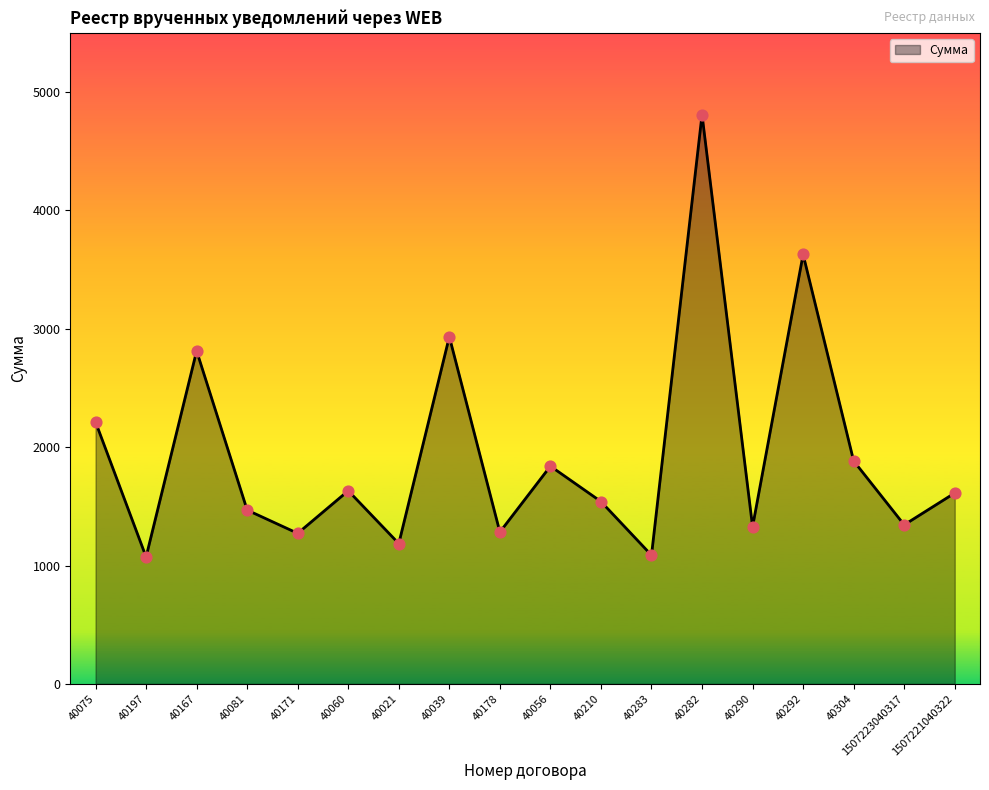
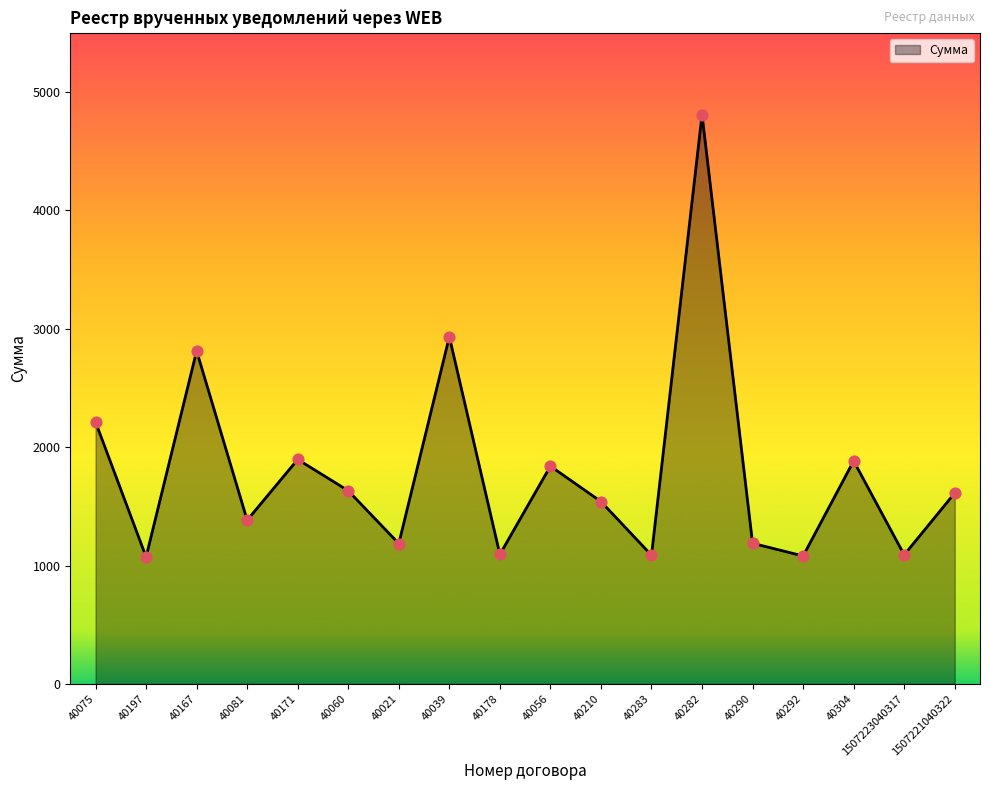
40081: 1470 -> 1380
40171: 1270 -> 1900
40178: 1280 -> 1090
40290: 1330 -> 1190
40292: 3630 -> 1080
1507223040317: 1340 -> 1090
